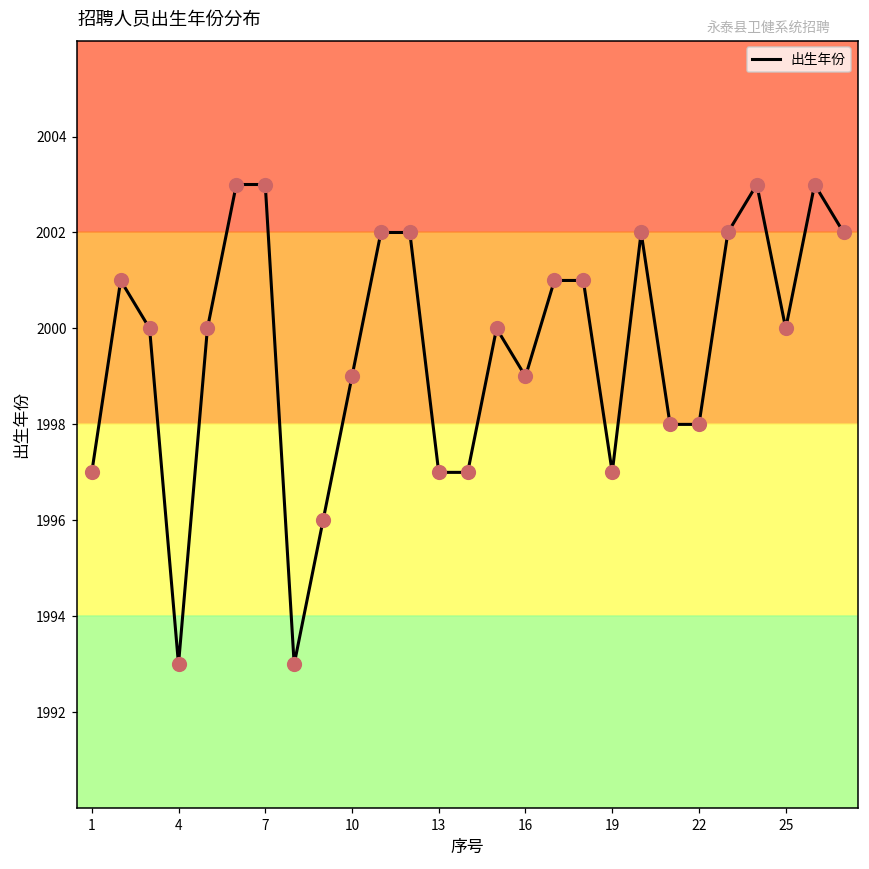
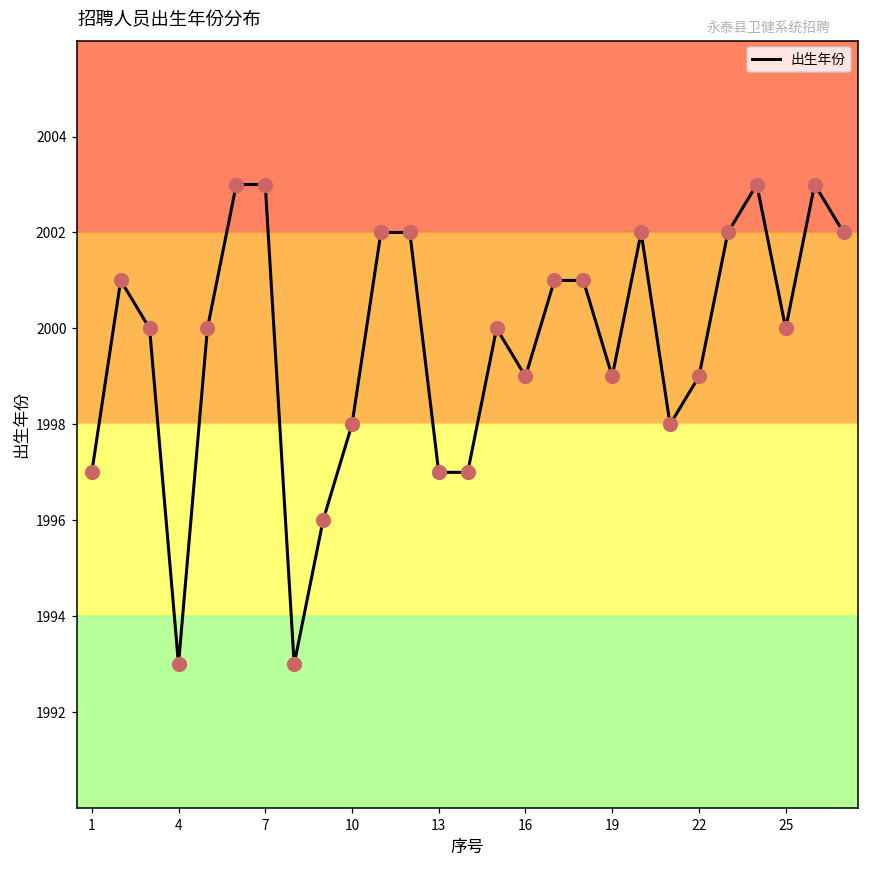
10: 1999 -> 1998
19: 1997 -> 1999
22: 1998 -> 1999
